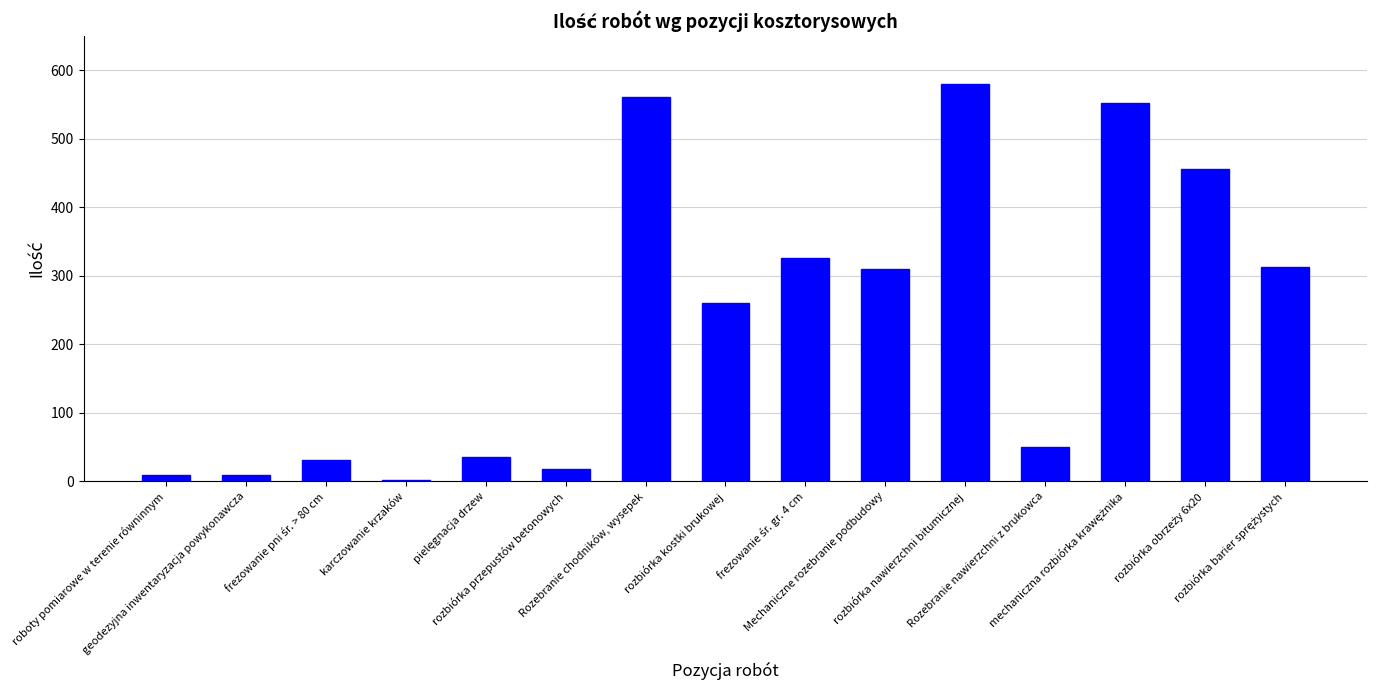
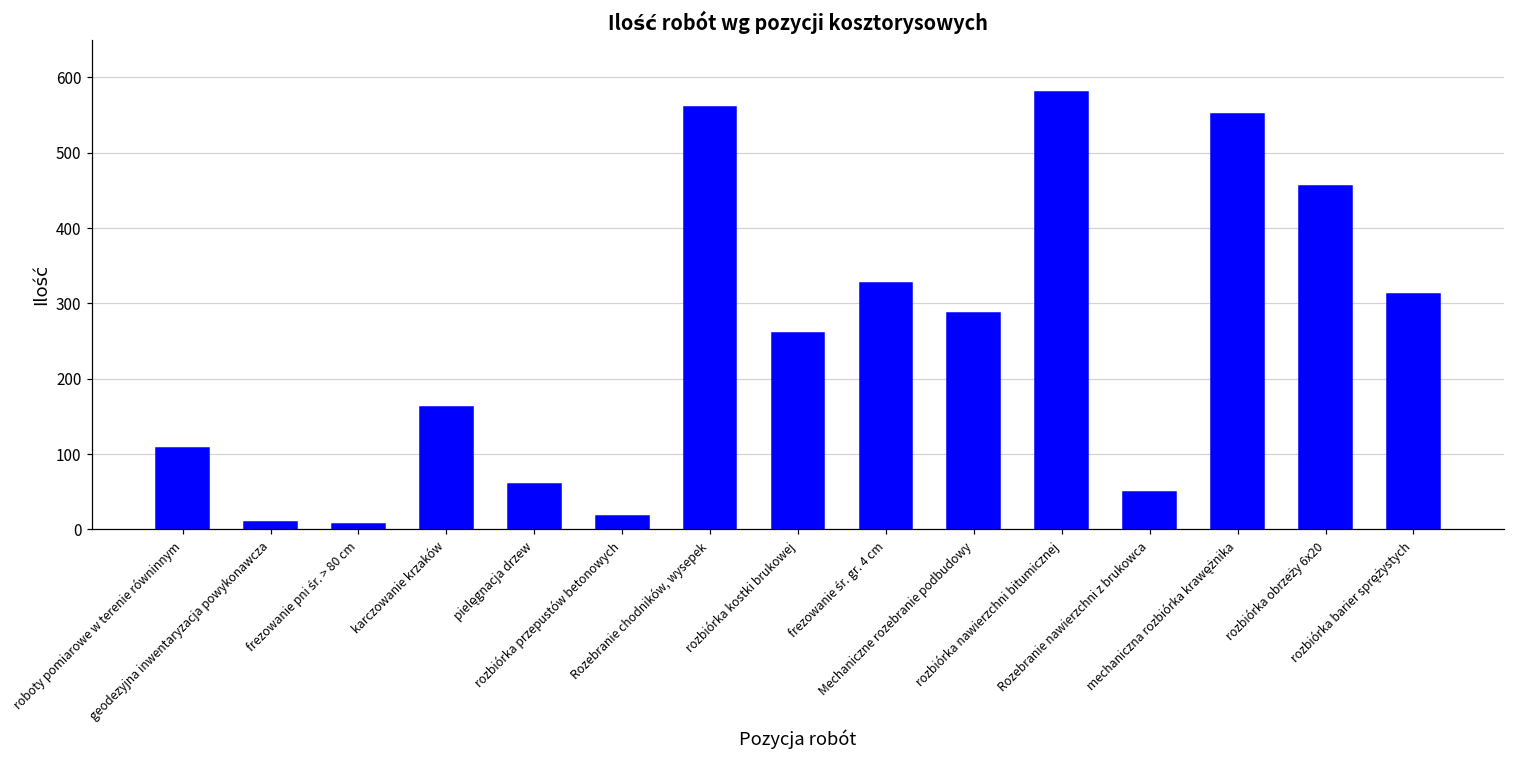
roboty pomiarowe w terenie równinnym: 10 -> 110
frezowanie pni śr. > 80 cm: 30 -> 10
karczowanie krzaków: 0 -> 160
pielęgnacja drzew: 40 -> 60
Mechaniczne rozebranie podbudowy: 310 -> 290
